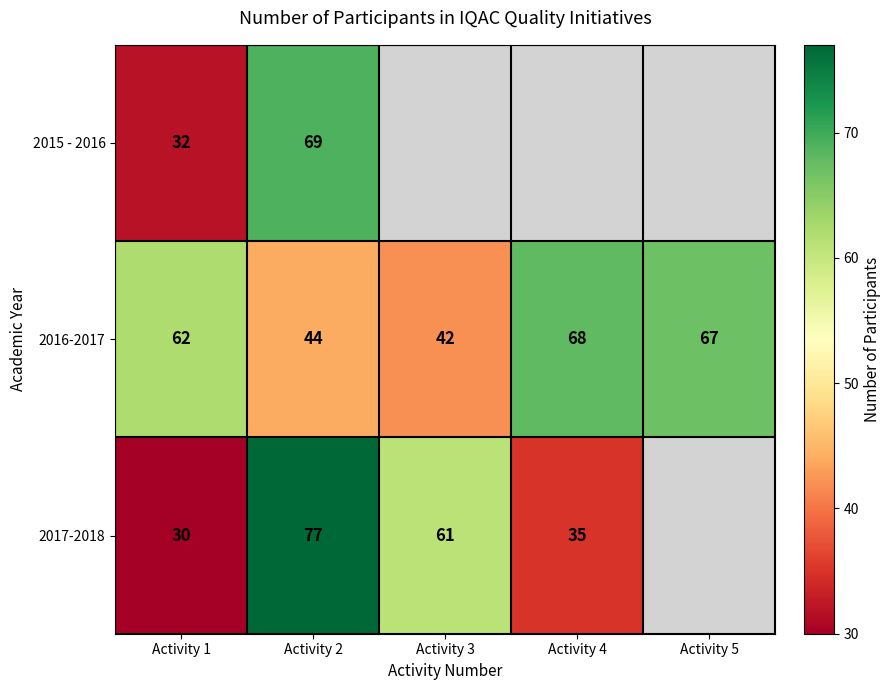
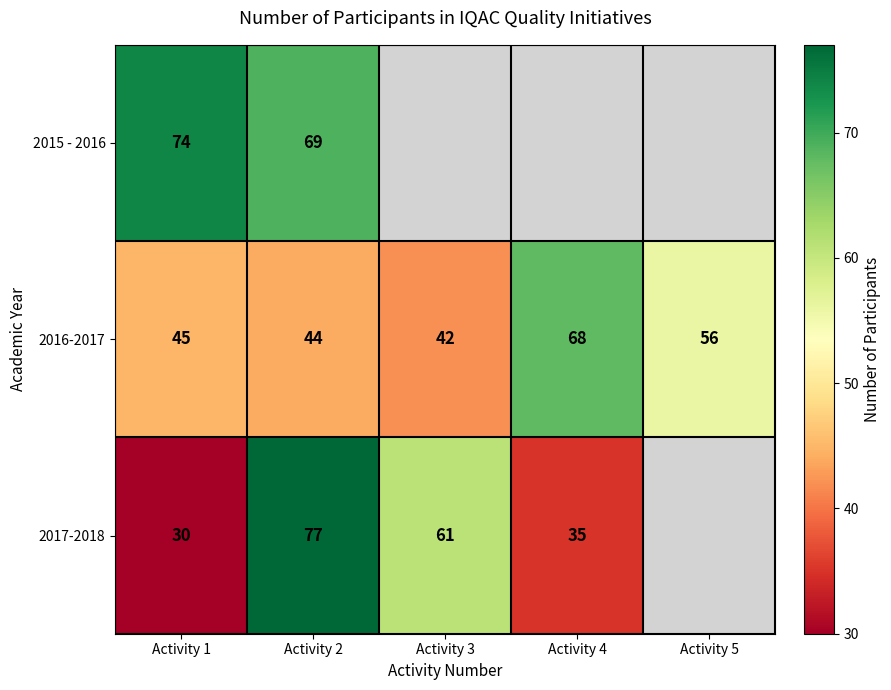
2015 - 2016, Activity 1: 32 -> 74
2016-2017, Activity 1: 62 -> 45
2016-2017, Activity 5: 67 -> 56
